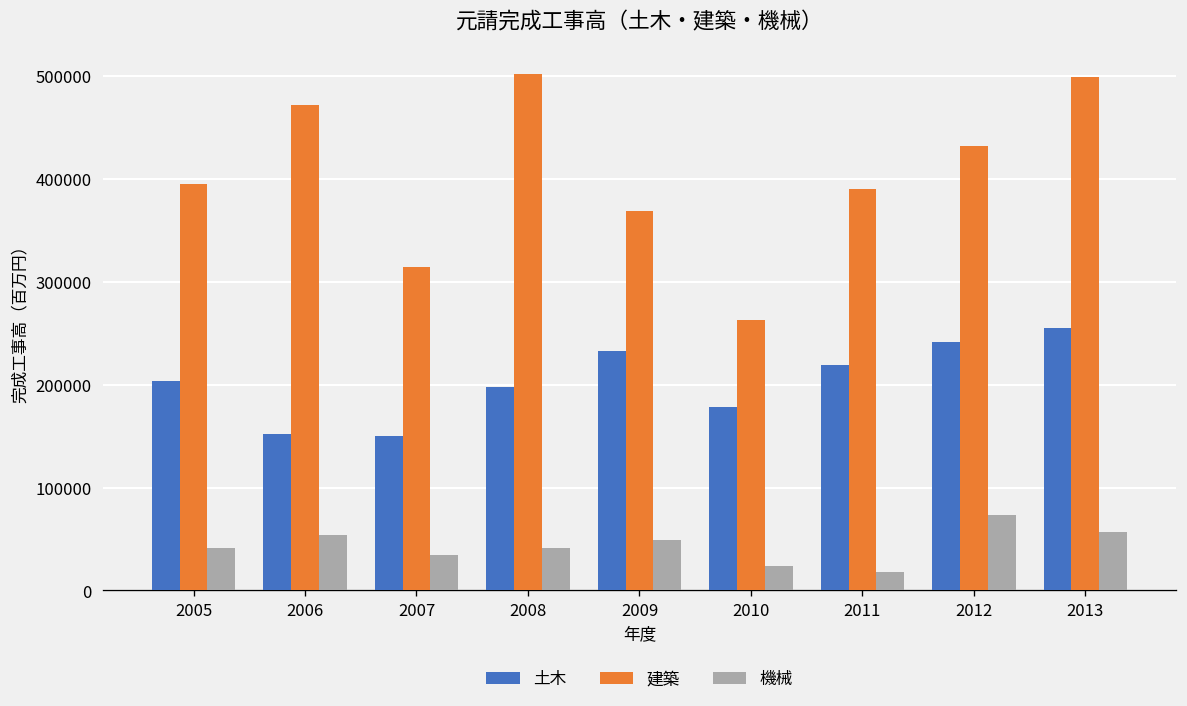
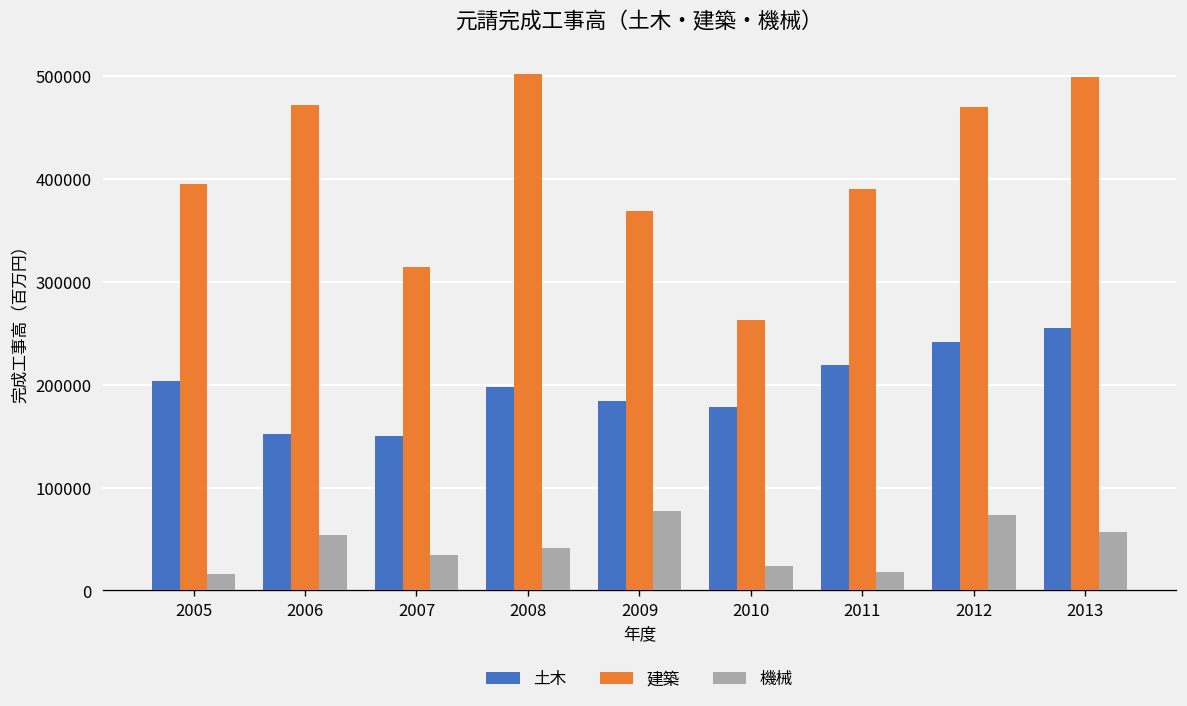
機械, 2005: 40000 -> 20000
土木, 2009: 230000 -> 180000
機械, 2009: 50000 -> 80000
建築, 2012: 430000 -> 470000
